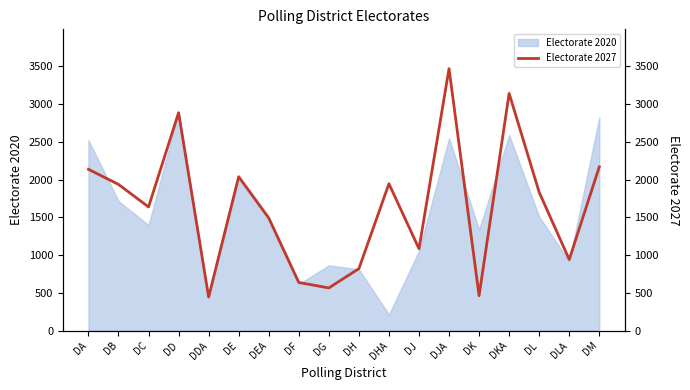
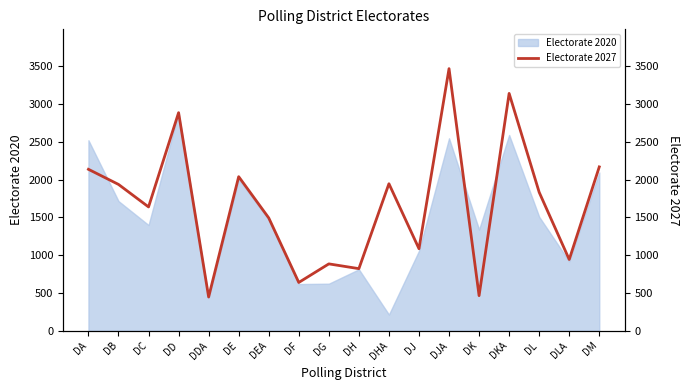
Electorate 2020, DG: 900 -> 600
Electorate 2020, DM: 2800 -> 2100
Electorate 2027, DG: 600 -> 900
